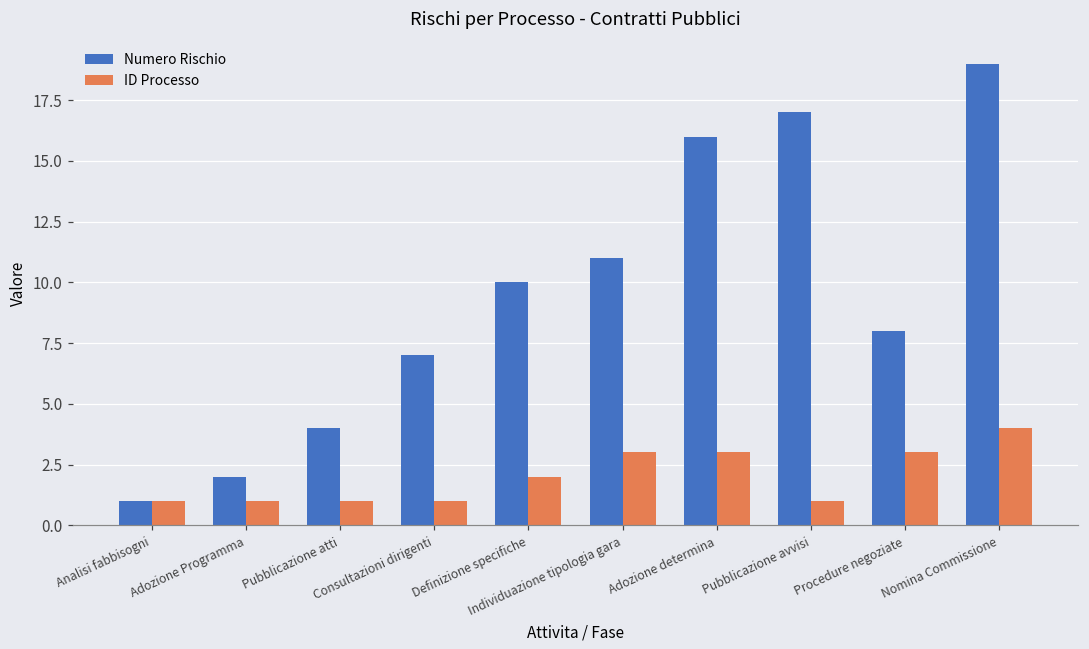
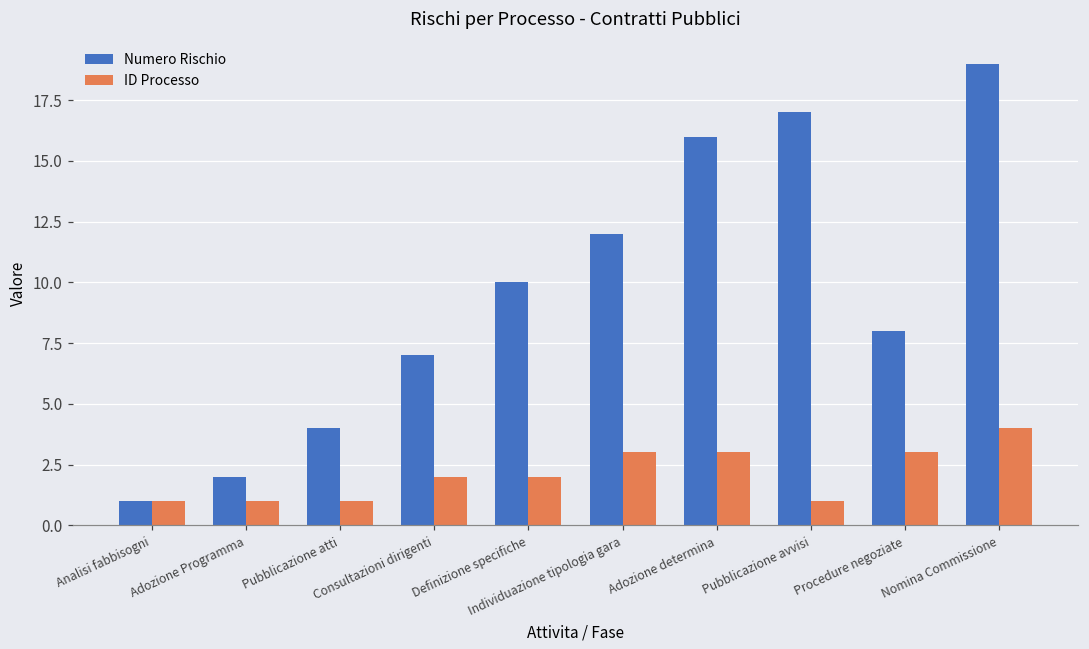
ID Processo, Consultazioni dirigenti: 1 -> 2
Numero Rischio, Individuazione tipologia gara: 11 -> 12
